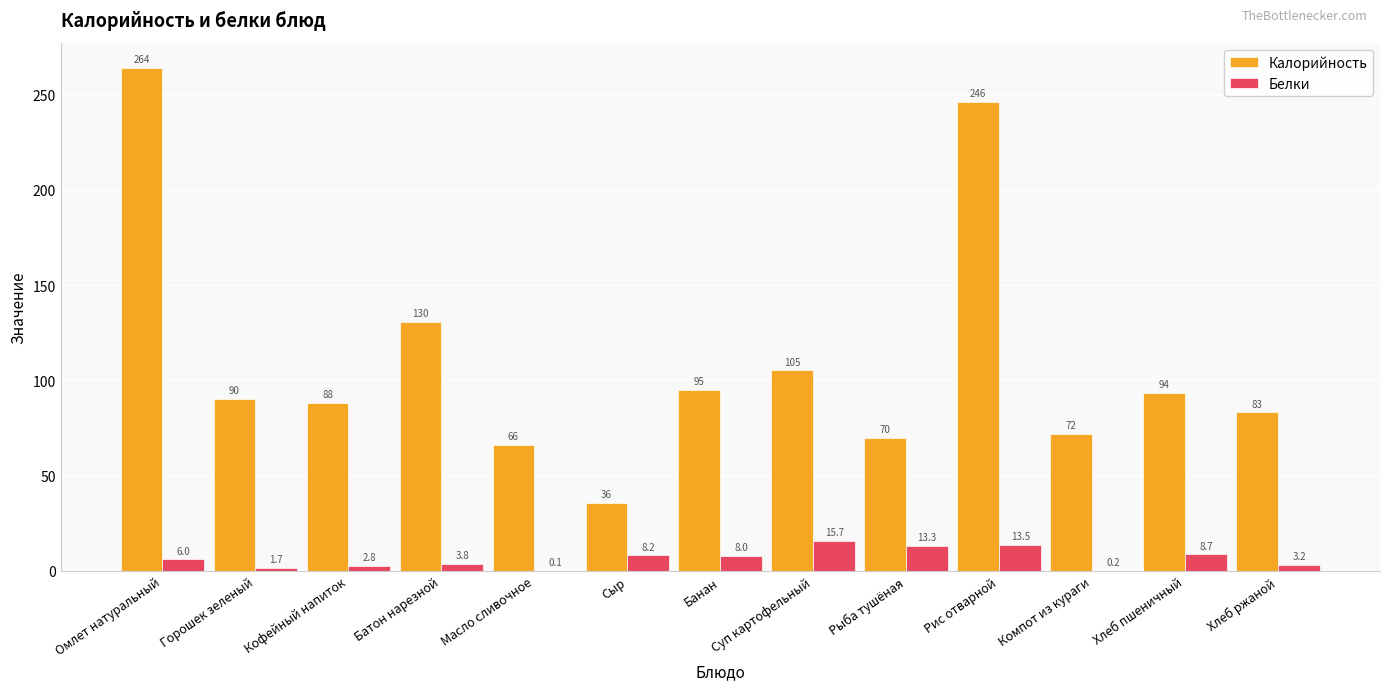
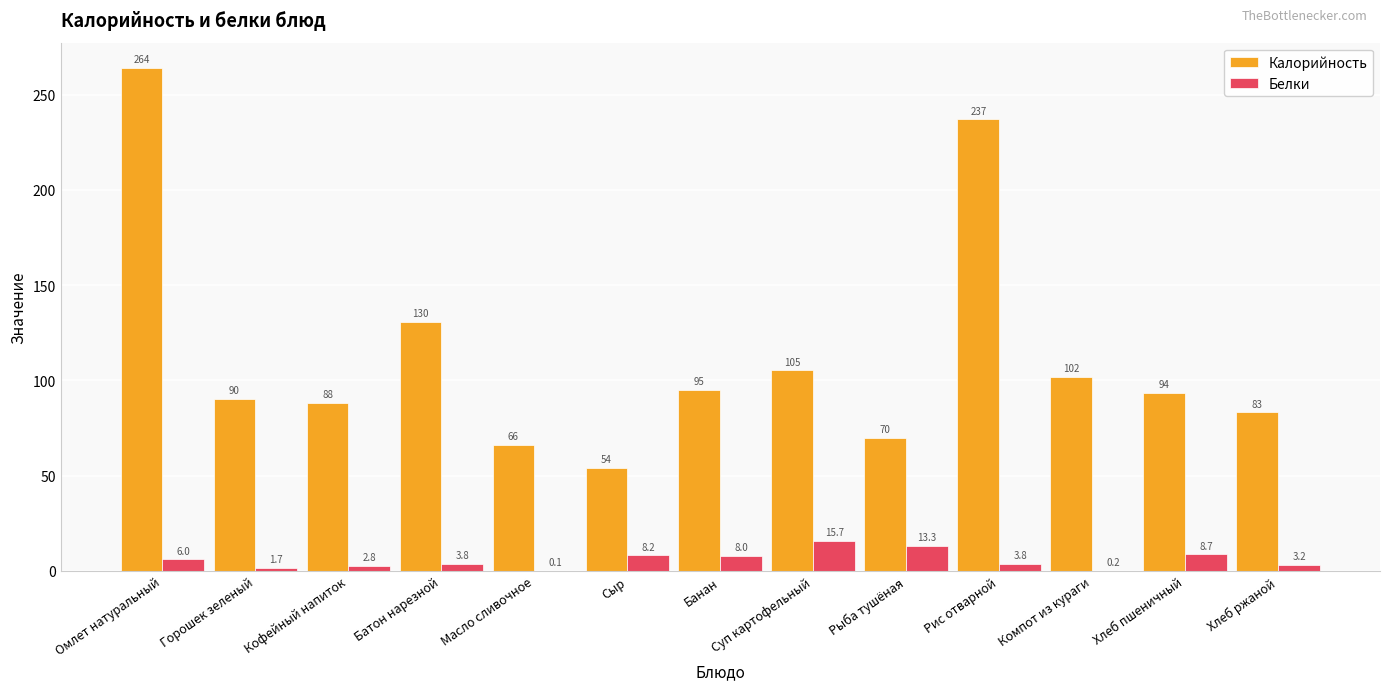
Калорийность, Сыр: 36 -> 54
Калорийность, Рис отварной: 246 -> 237
Белки, Рис отварной: 13.5 -> 3.8
Калорийность, Компот из кураги: 72 -> 102
